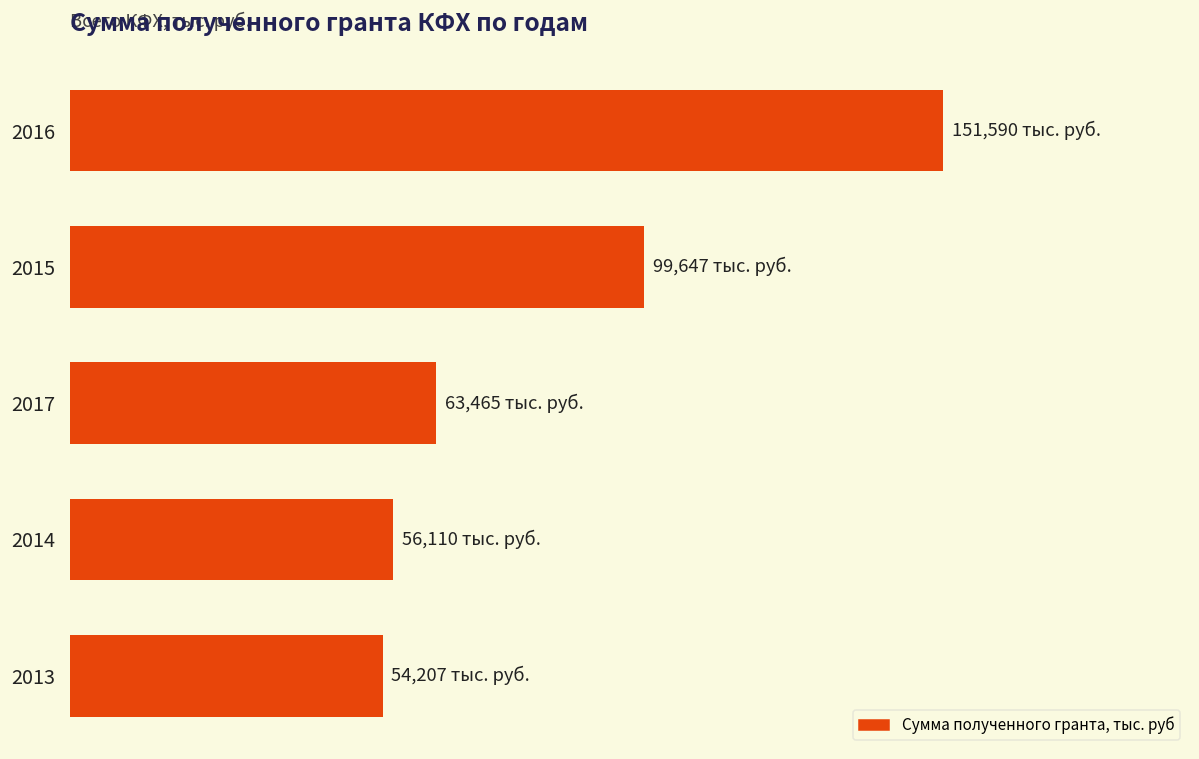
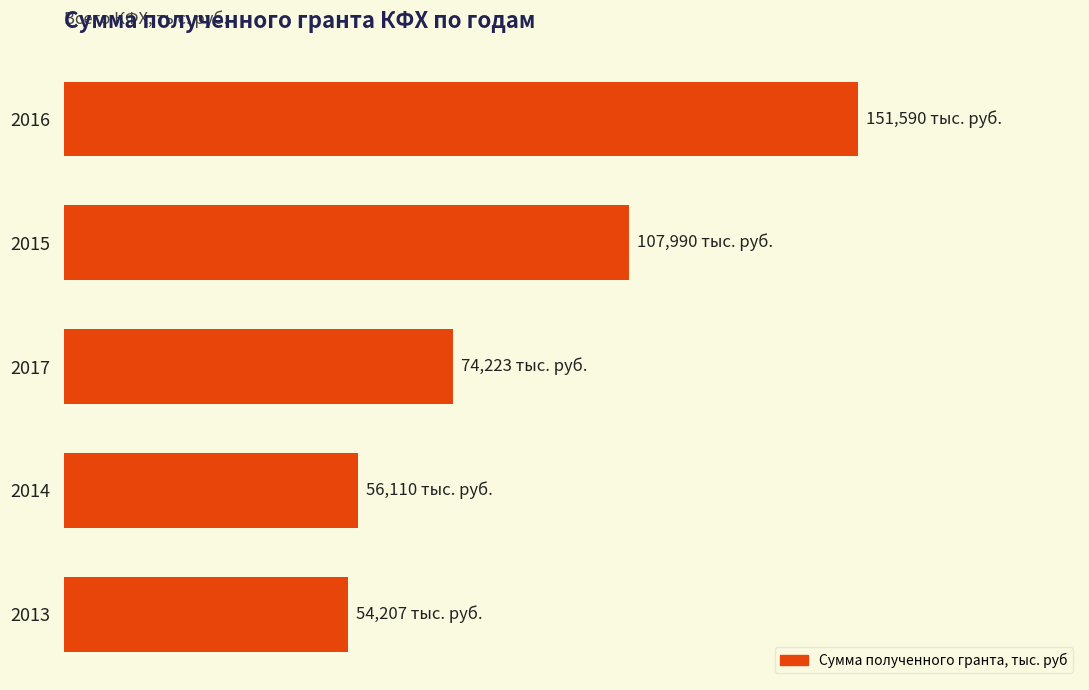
2015: 99,647 -> 107,990
2017: 63,465 -> 74,223
